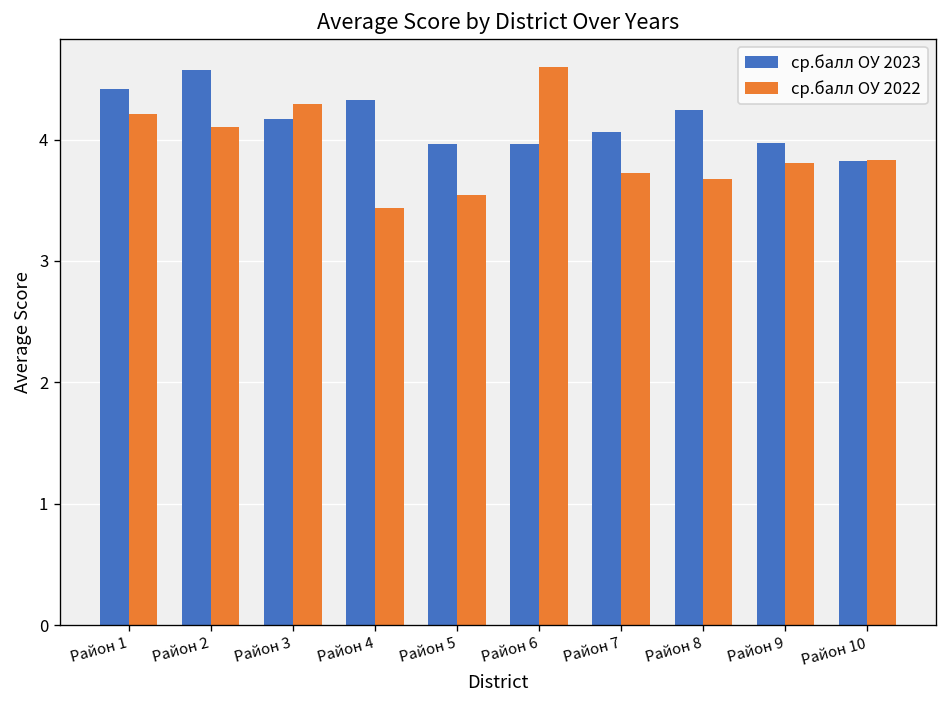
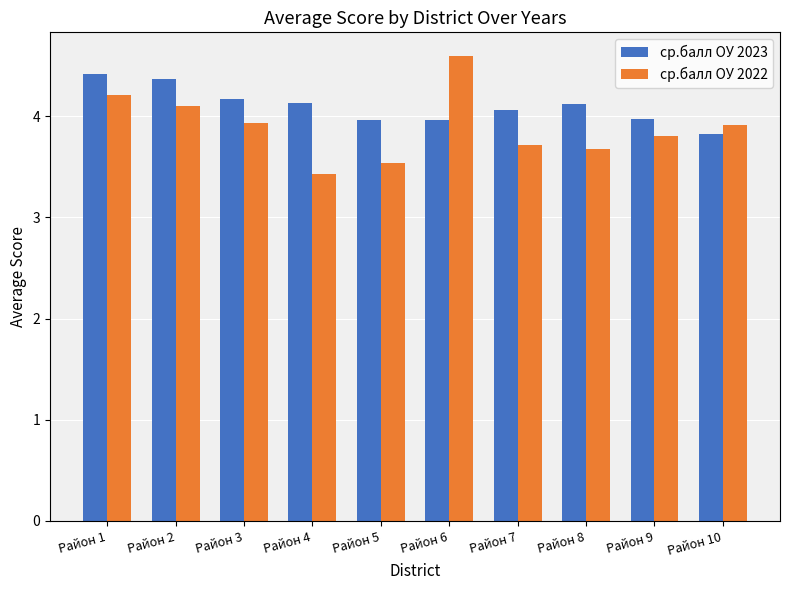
ср.балл ОУ 2023, Район 2: 4.57 -> 4.37
ср.балл ОУ 2022, Район 3: 4.29 -> 3.93
ср.балл ОУ 2023, Район 4: 4.32 -> 4.13
ср.балл ОУ 2023, Район 8: 4.25 -> 4.12
ср.балл ОУ 2022, Район 10: 3.83 -> 3.92
